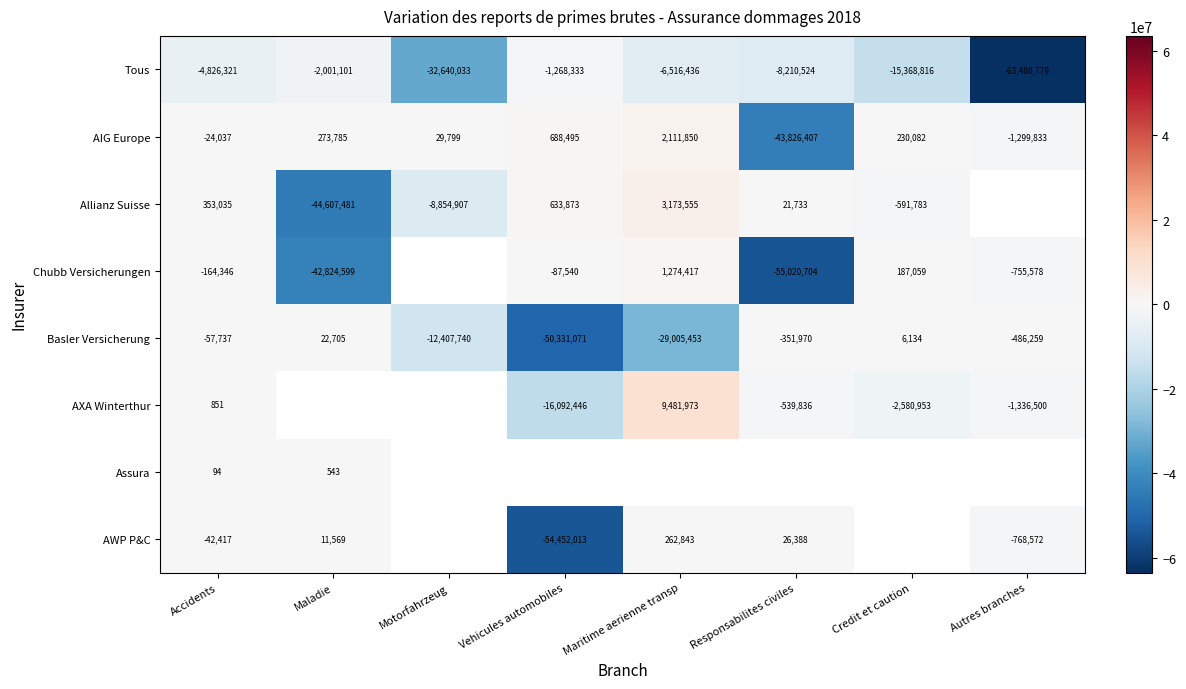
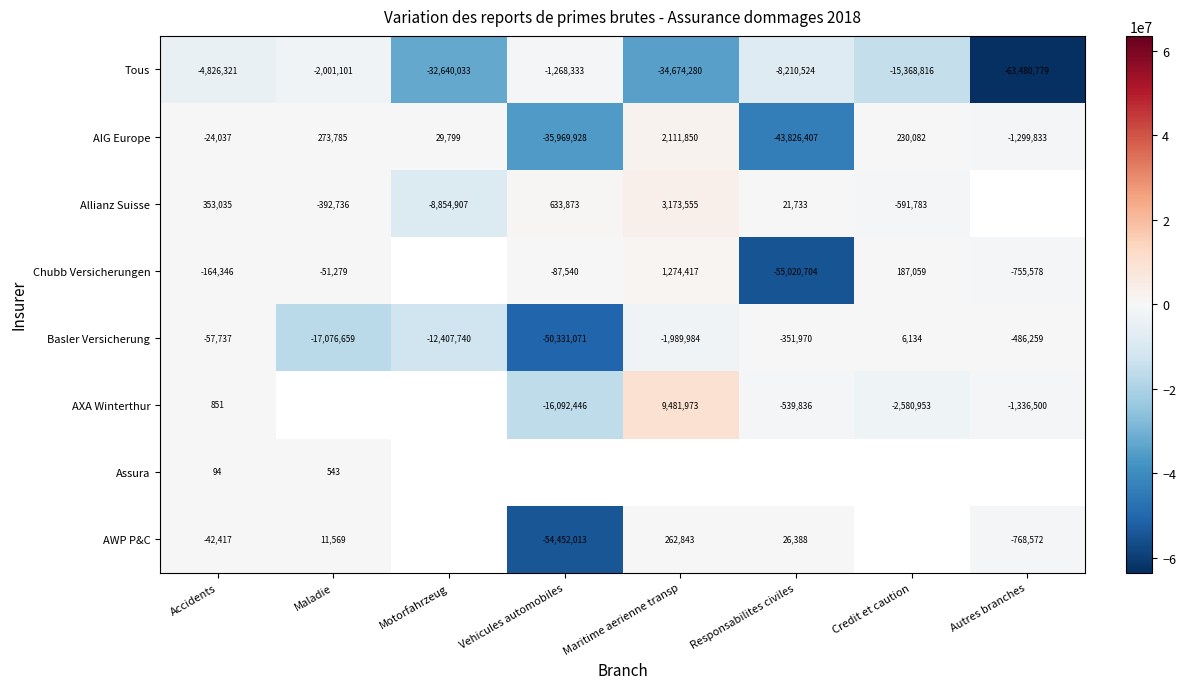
Tous, Maritime aerienne transp: -6,516,436 -> -34,674,280
AIG Europe, Vehicules automobiles: 688,495 -> -35,969,928
Allianz Suisse, Maladie: -44,607,481 -> -392,736
Chubb Versicherungen, Maladie: -42,824,599 -> -51,279
Basler Versicherung, Maladie: 22,705 -> -17,076,659
Basler Versicherung, Maritime aerienne transp: -29,005,453 -> -1,989,984
